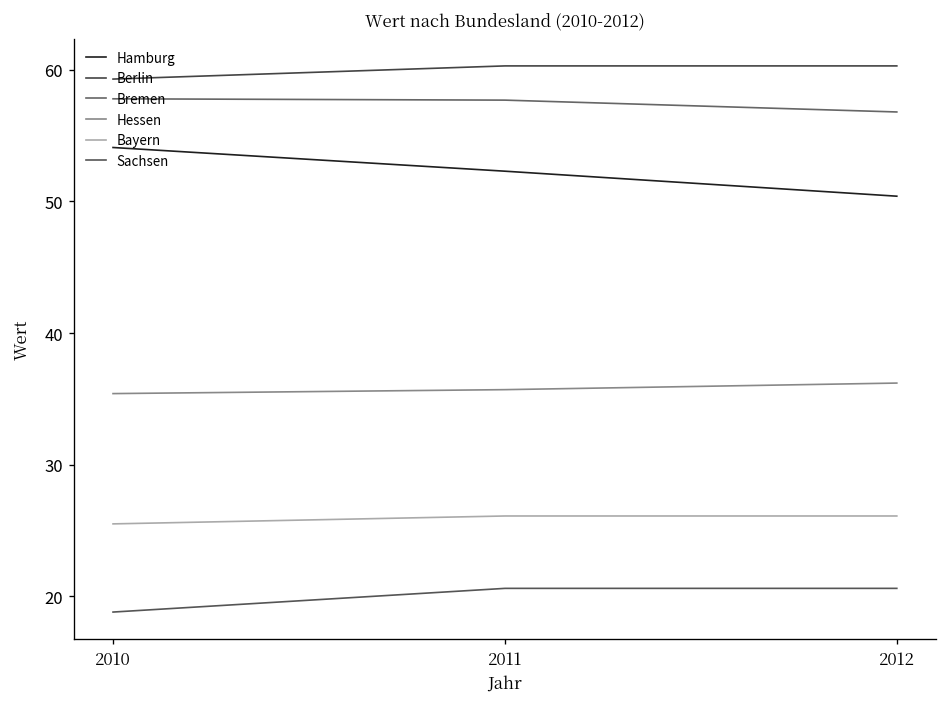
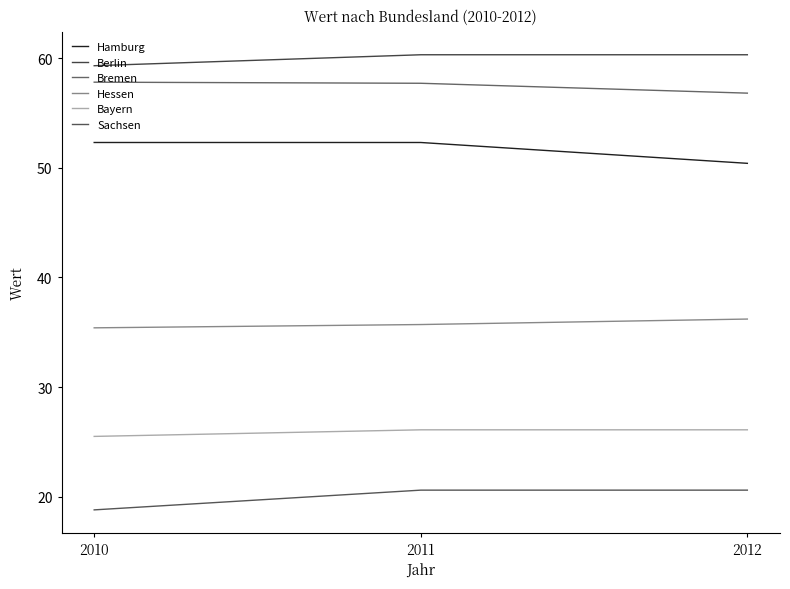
Hamburg, 2010: 54.1 -> 52.3
